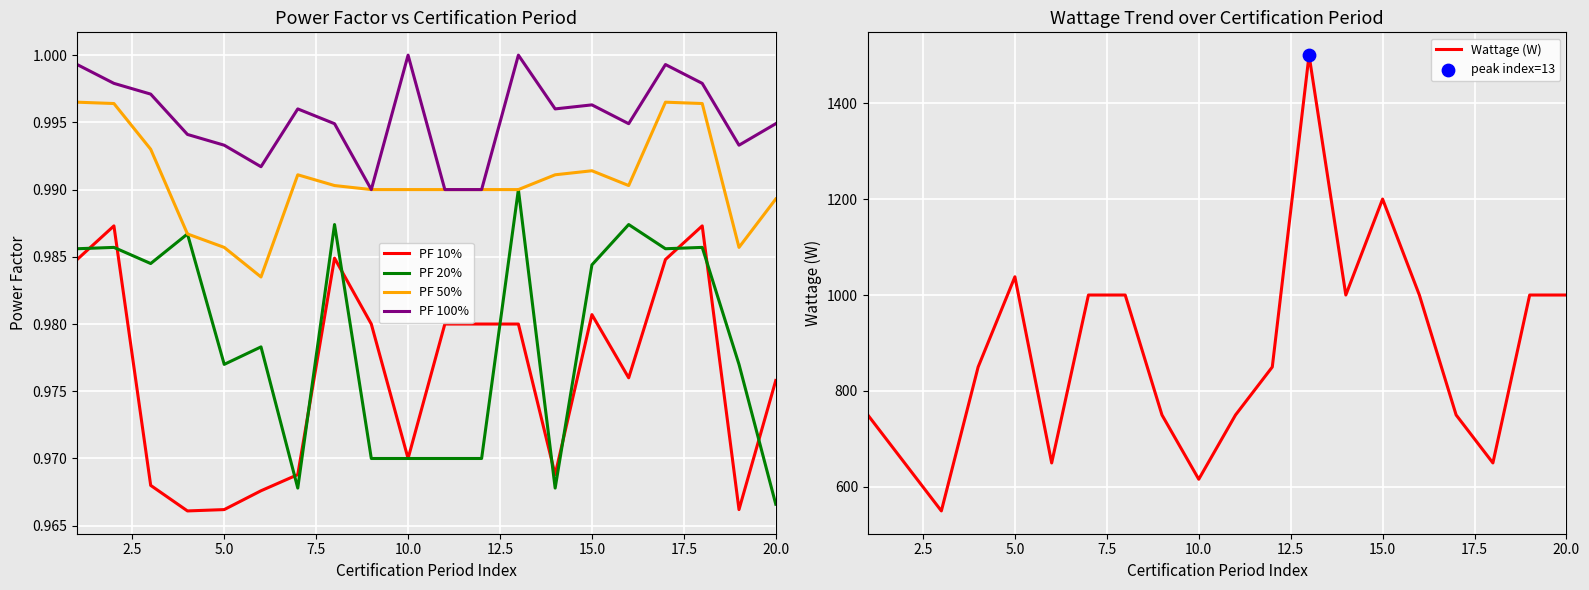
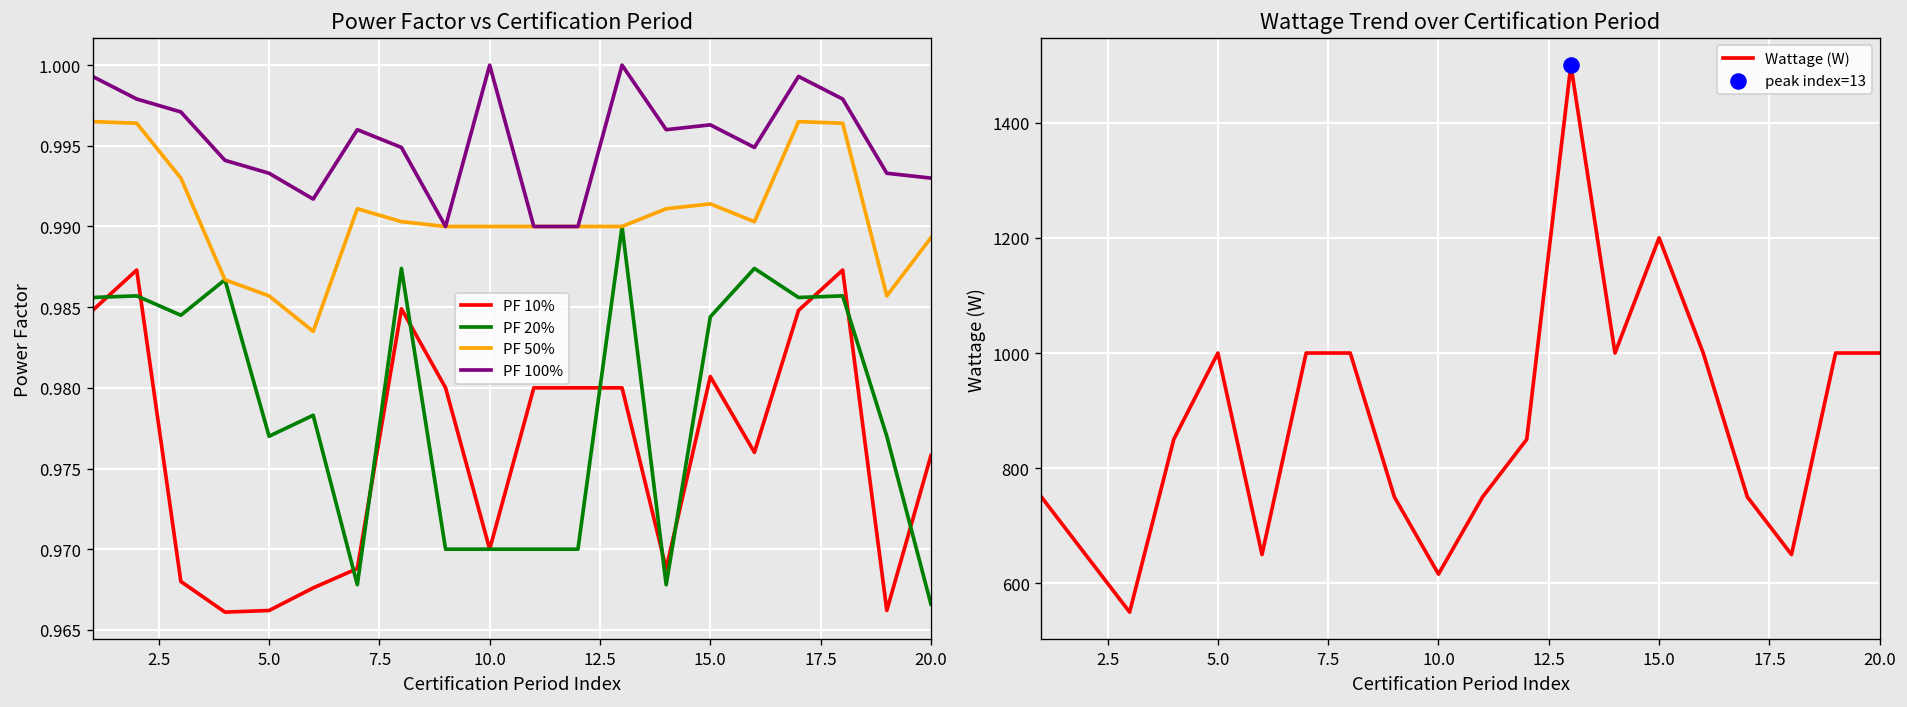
Power Factor vs Certification Period, PF 100%, 20.0: 0.9949 -> 0.9930
Wattage Trend over Certification Period, Wattage (W), 5.0: 1040 -> 1000
